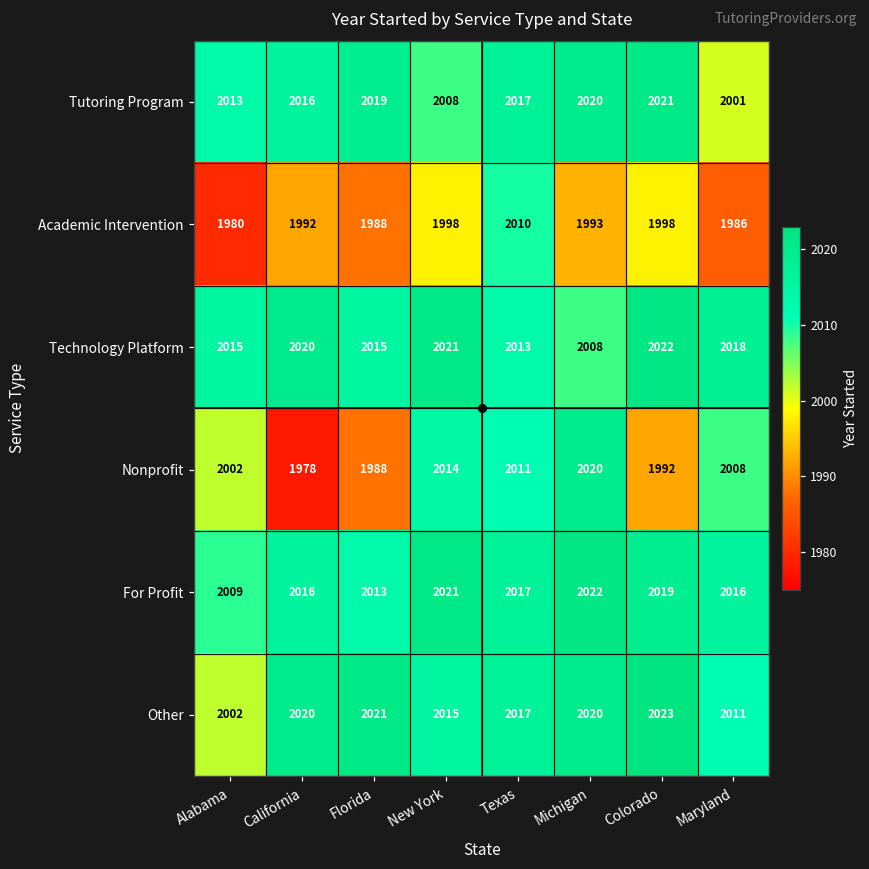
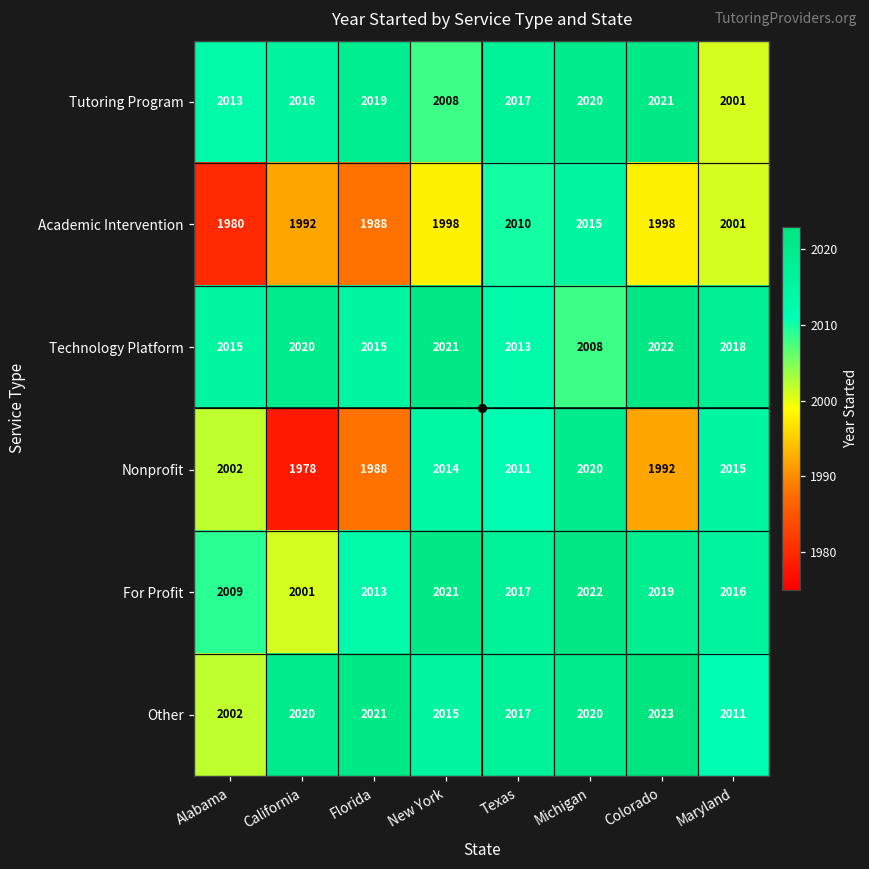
Academic Intervention, Michigan: 1993 -> 2015
Academic Intervention, Maryland: 1986 -> 2001
Nonprofit, Maryland: 2008 -> 2015
For Profit, California: 2016 -> 2001
